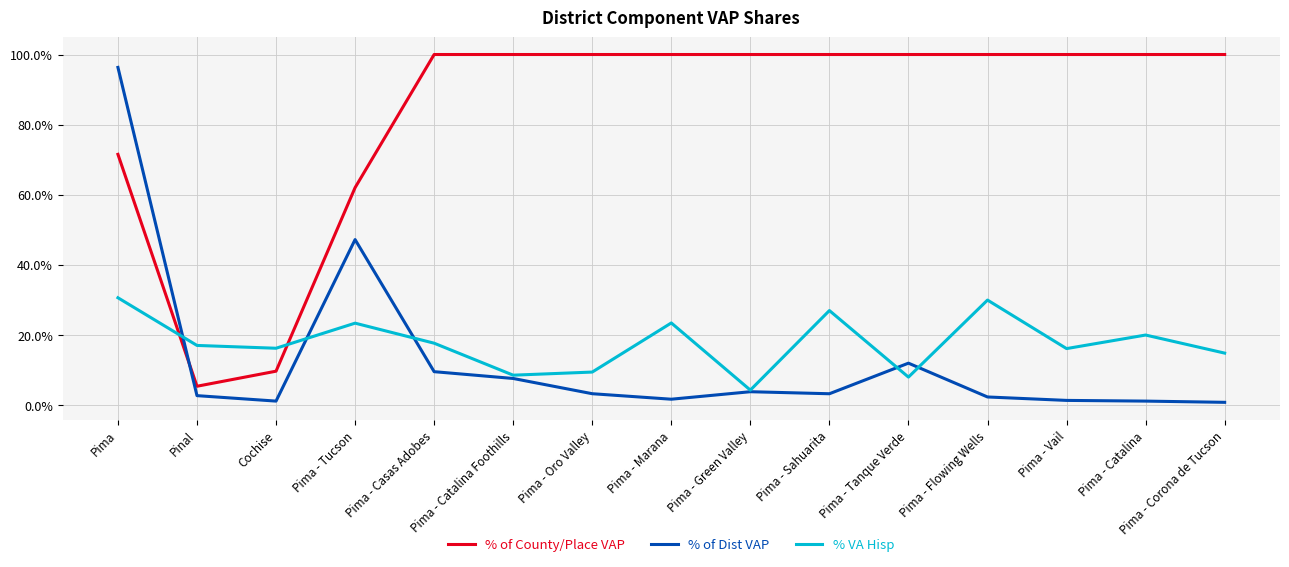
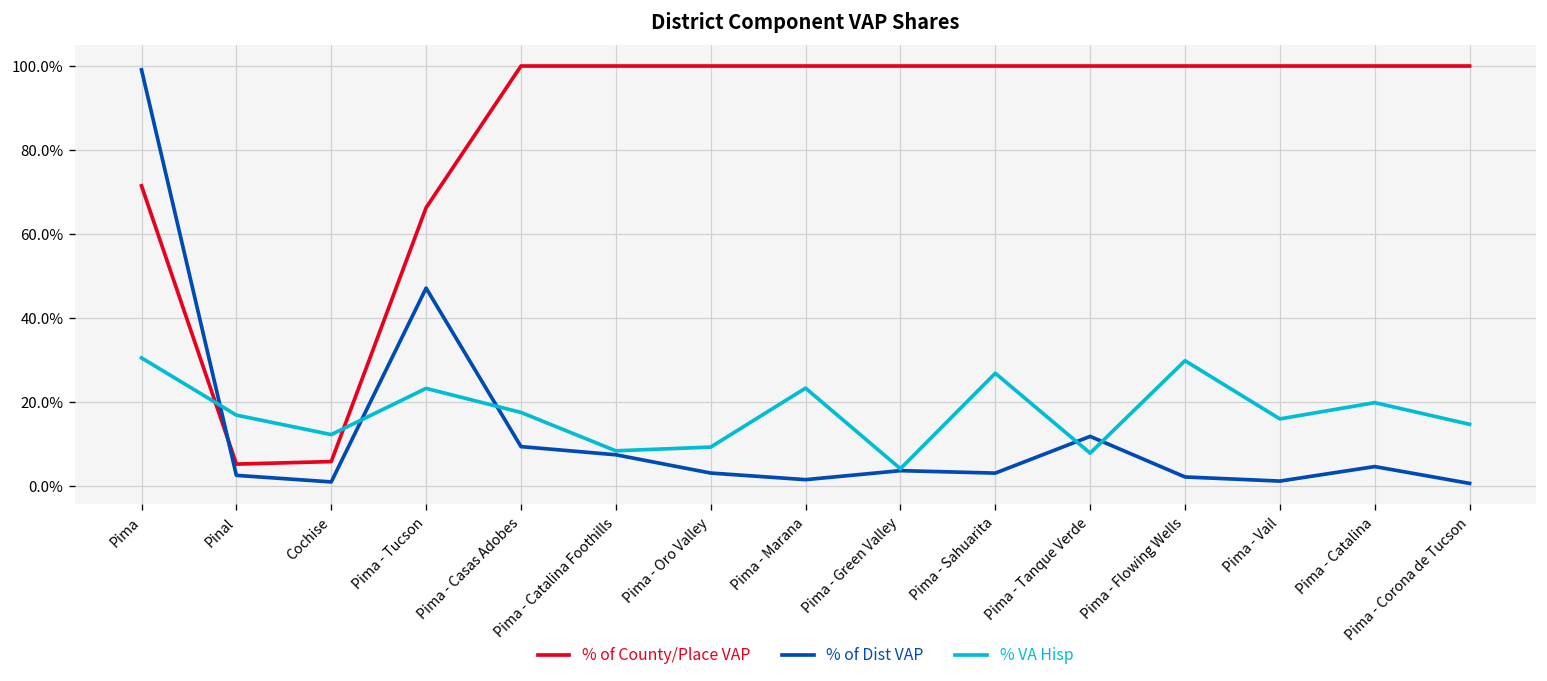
% of Dist VAP, Pima: 96% -> 99%
% of County/Place VAP, Cochise: 10% -> 6%
% VA Hisp, Cochise: 16% -> 12%
% of County/Place VAP, Pima - Tucson: 62% -> 66%
% of Dist VAP, Pima - Catalina: 1% -> 5%
